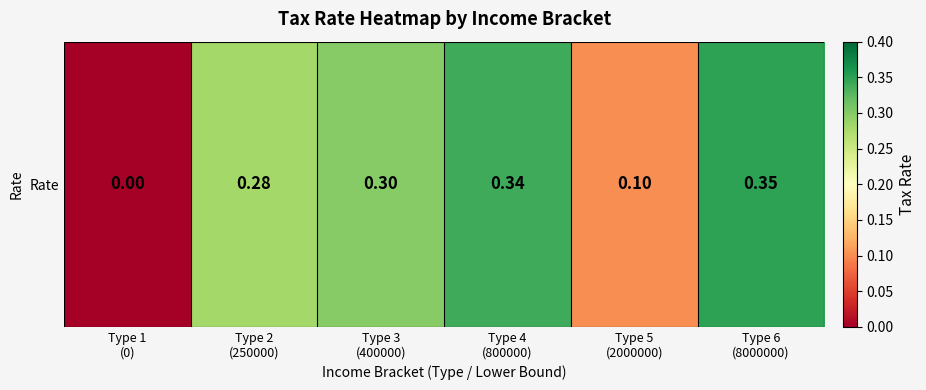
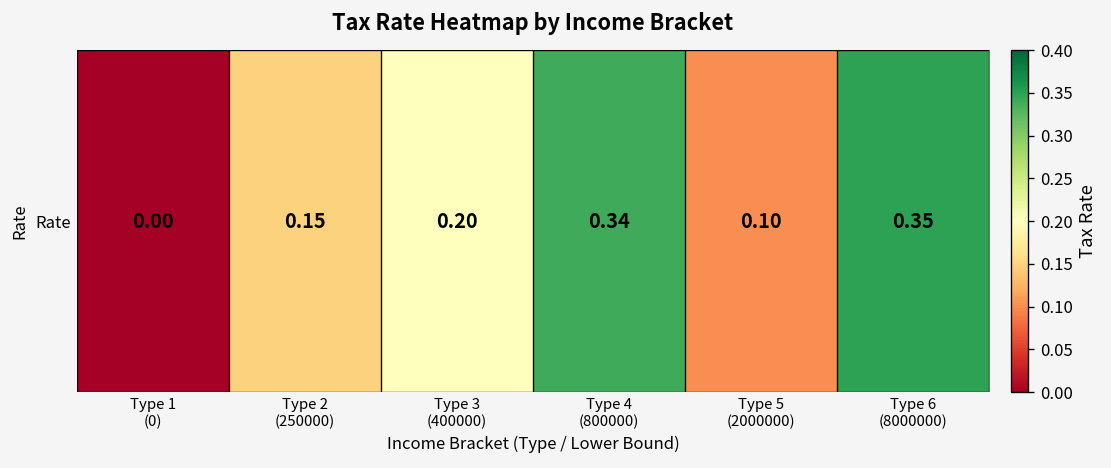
Rate, Type 2 (250000): 0.28 -> 0.15
Rate, Type 3 (400000): 0.30 -> 0.20
